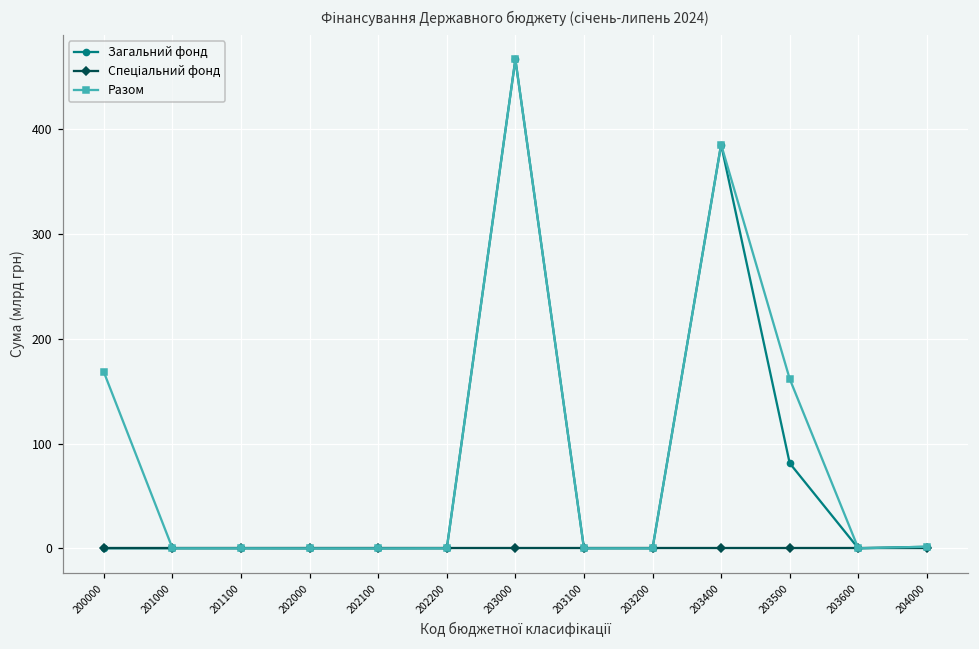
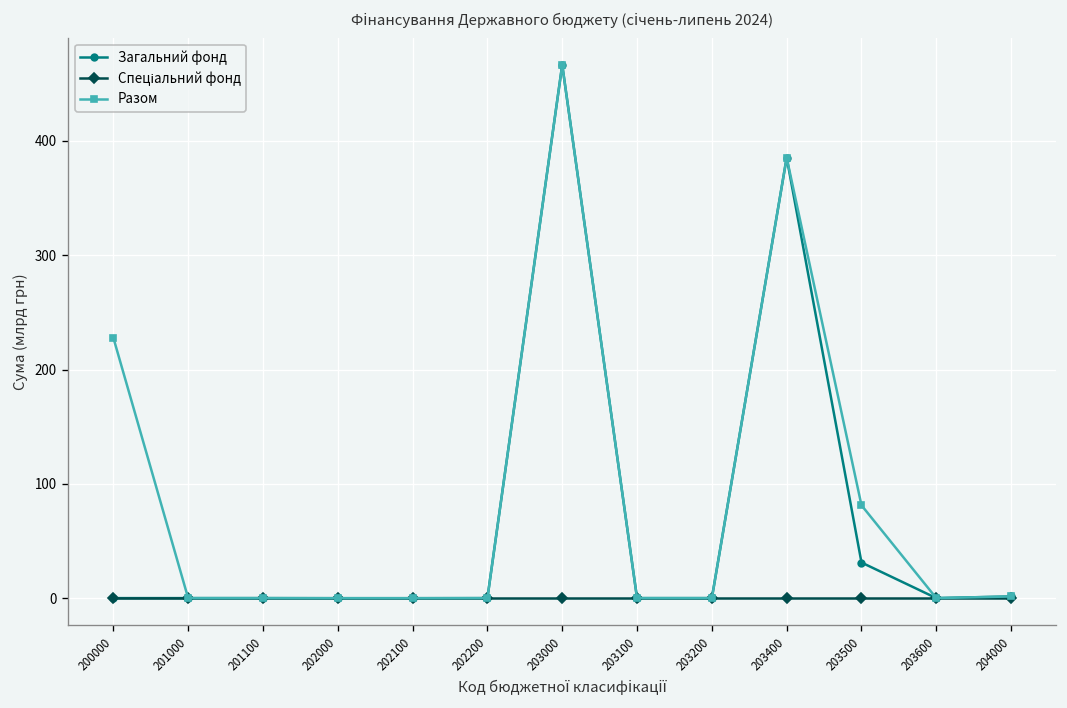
Разом, 200000: 170 -> 230
Загальний фонд, 203500: 80 -> 30
Разом, 203500: 160 -> 80
